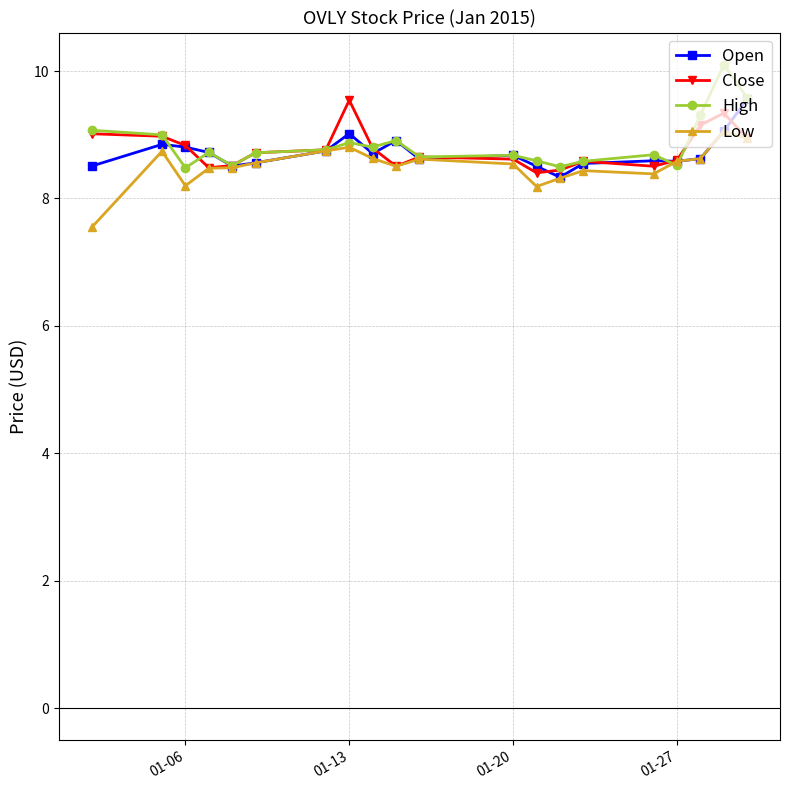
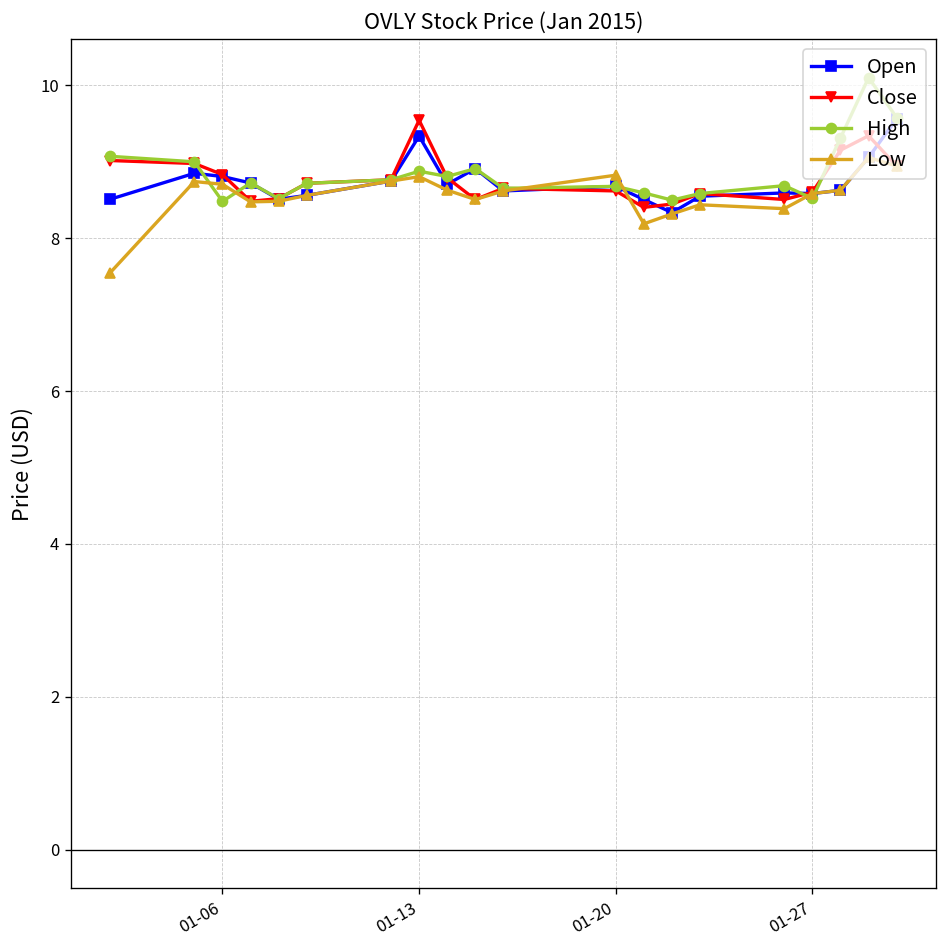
Low, 01-06: 8.2 -> 8.7
Open, 01-13: 9.0 -> 9.3
Low, 01-20: 8.5 -> 8.8
